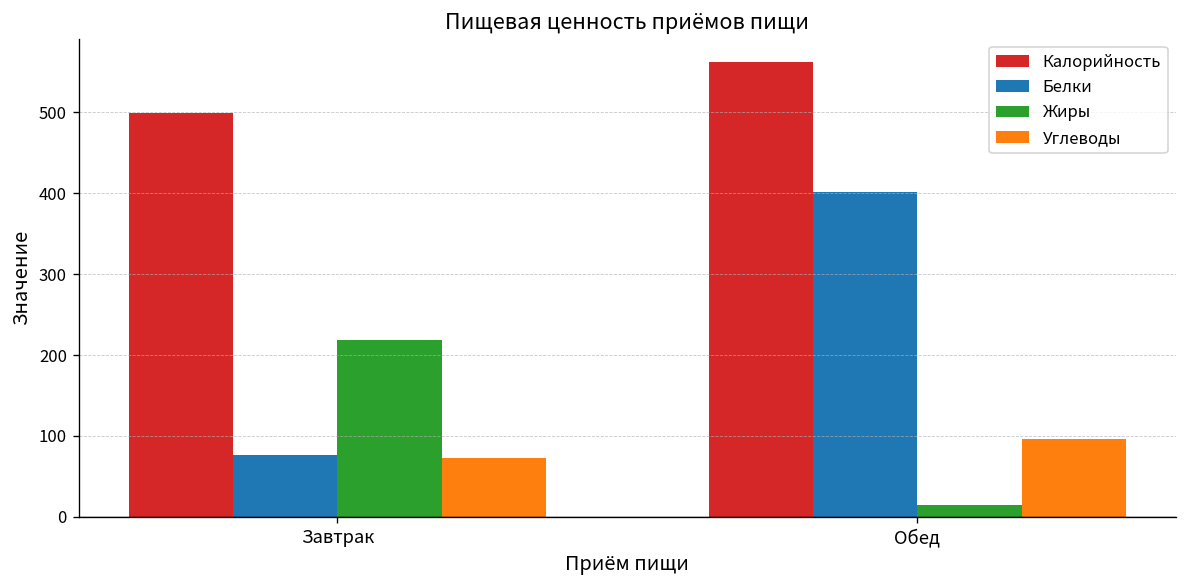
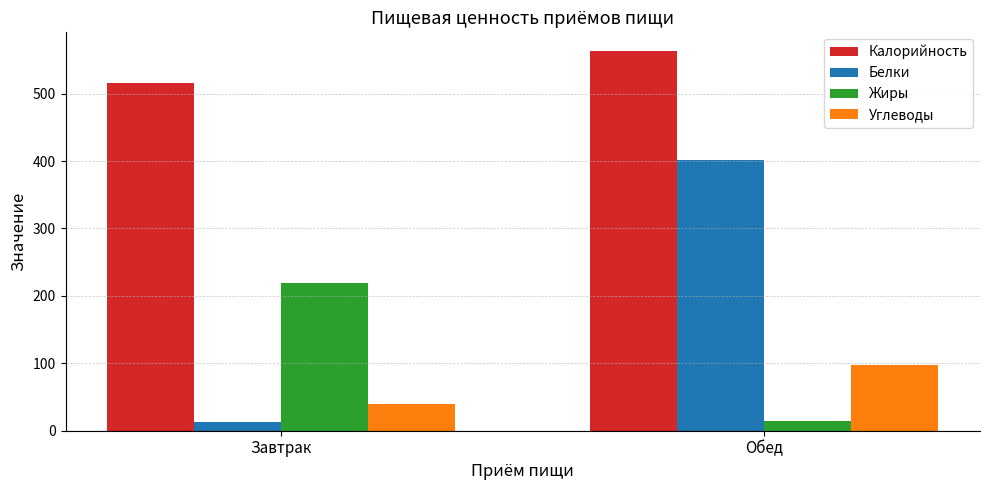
Калорийность, Завтрак: 500 -> 520
Белки, Завтрак: 80 -> 10
Углеводы, Завтрак: 70 -> 40
